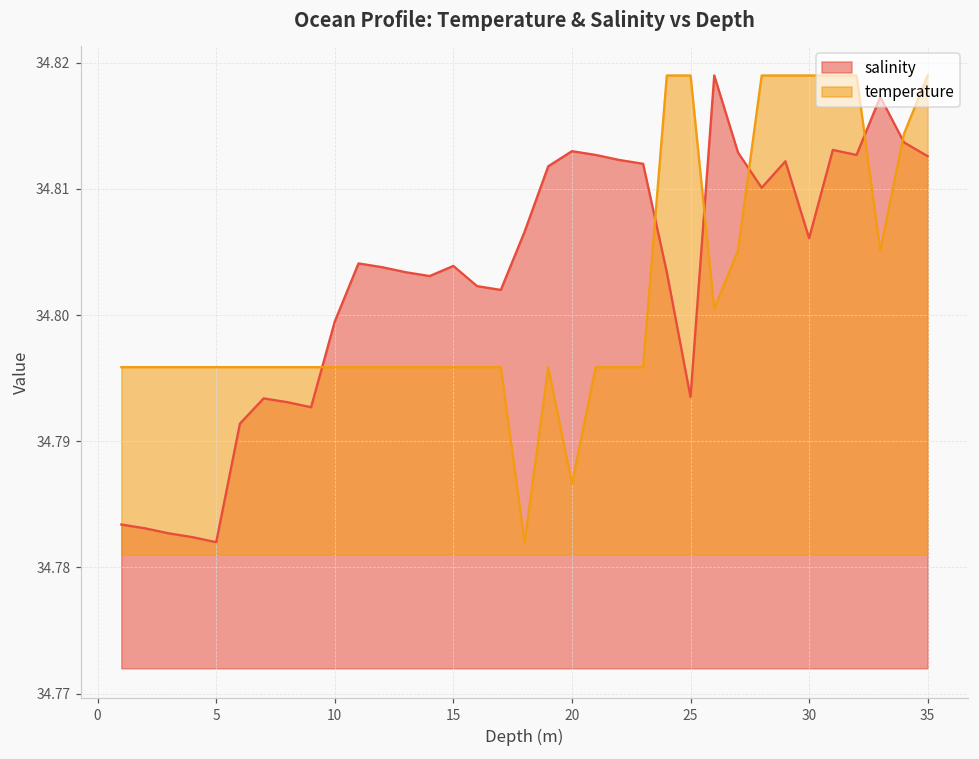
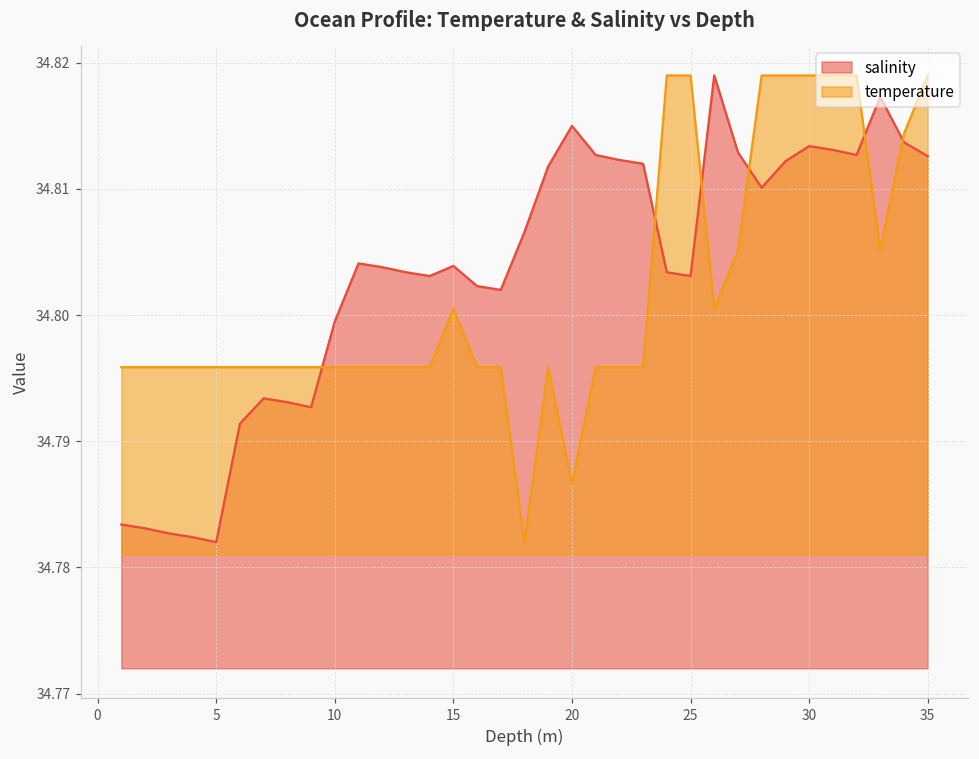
temperature, 15: 34.7959 -> 34.8005
salinity, 20: 34.813 -> 34.815
salinity, 25: 34.7935 -> 34.8031
salinity, 30: 34.8061 -> 34.8134
